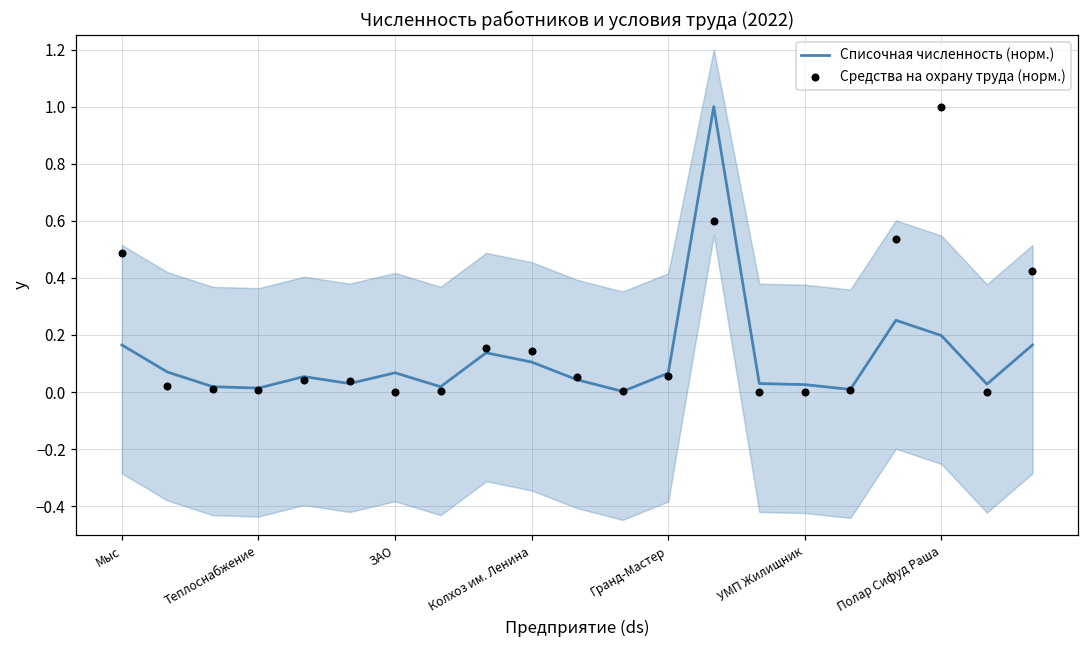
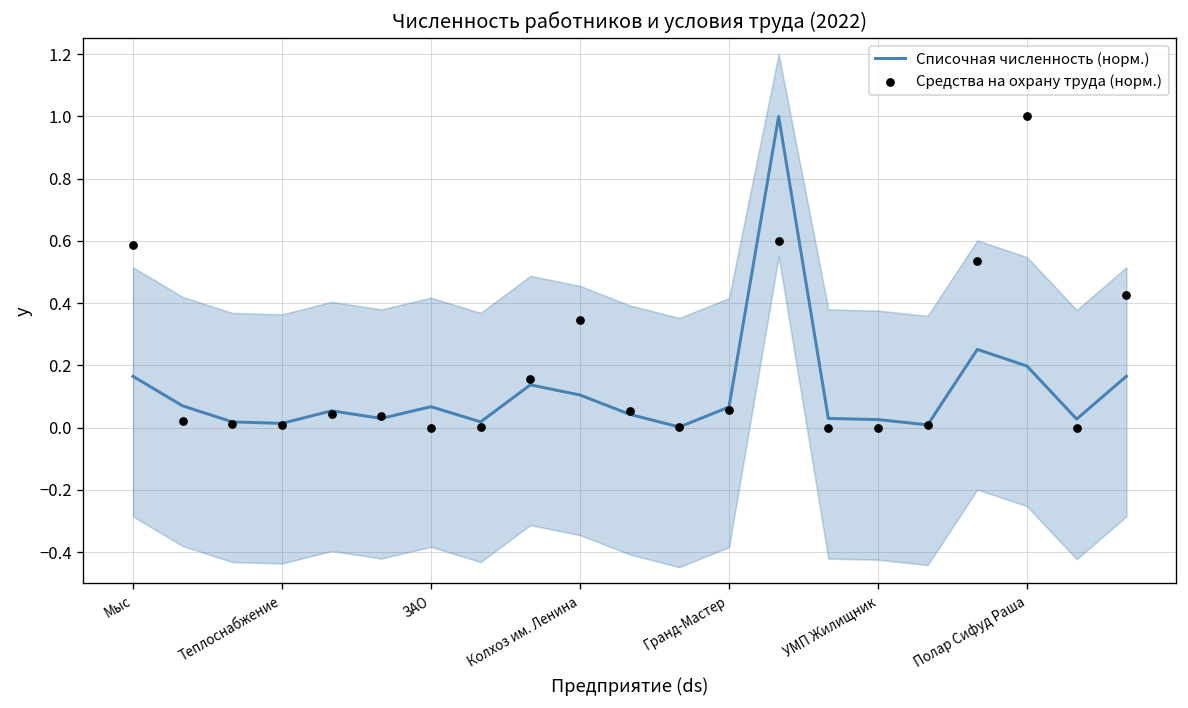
Средства на охрану труда (норм.), Мыс: 0.49 -> 0.59
Средства на охрану труда (норм.), Колхоз им. Ленина: 0.14 -> 0.34
